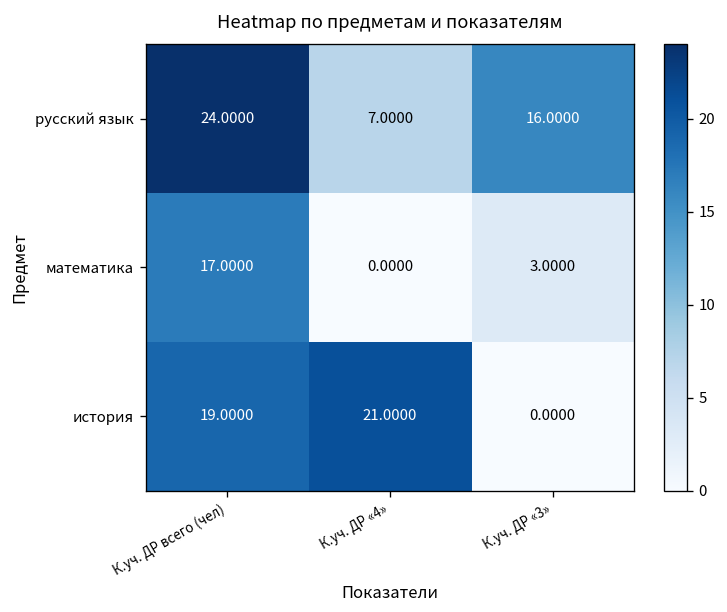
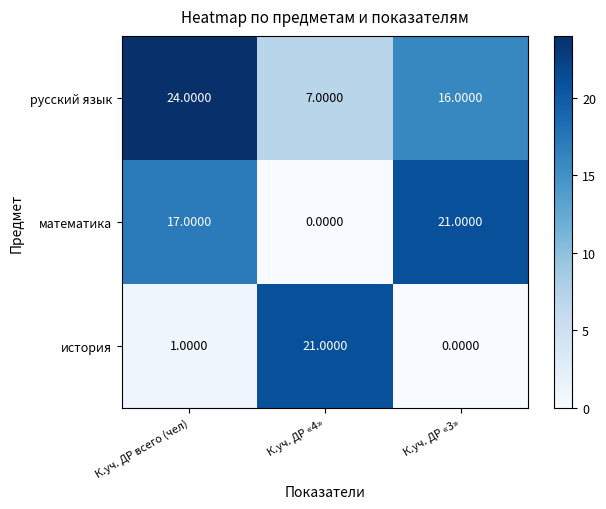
математика, К.уч. ДР «3»: 3.0000 -> 21.0000
история, К.уч. ДР всего (чел): 19.0000 -> 1.0000
